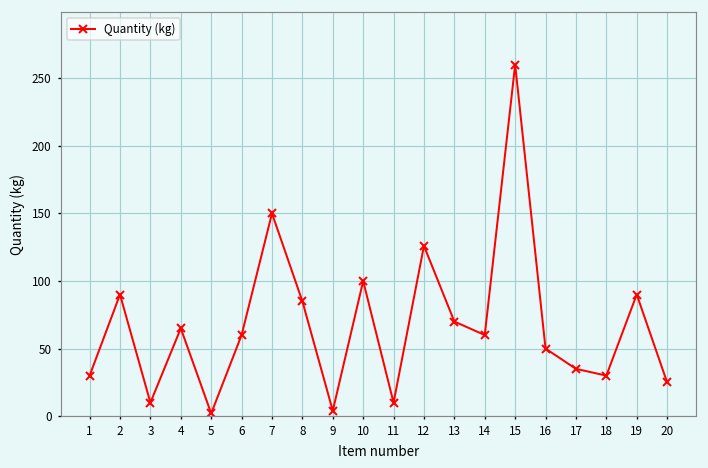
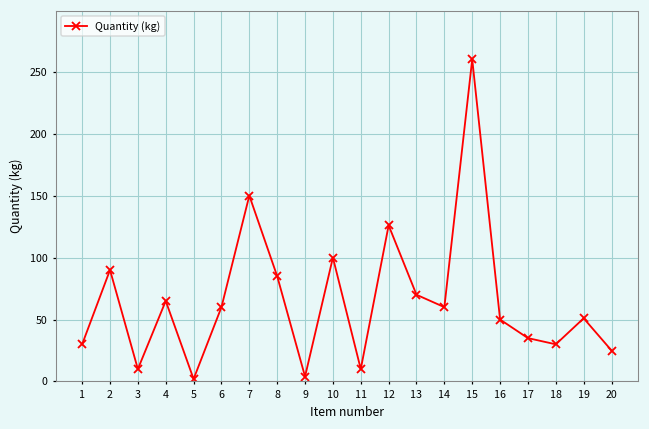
19: 90 -> 51
